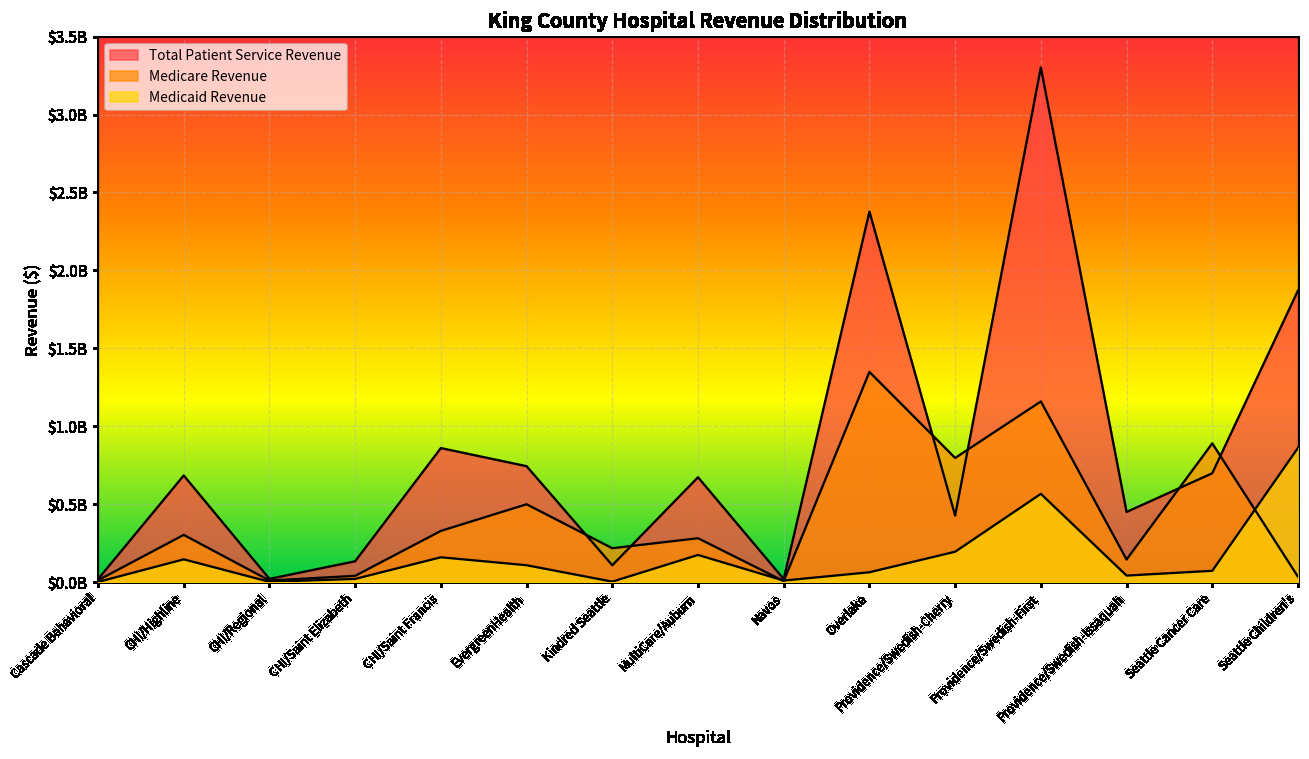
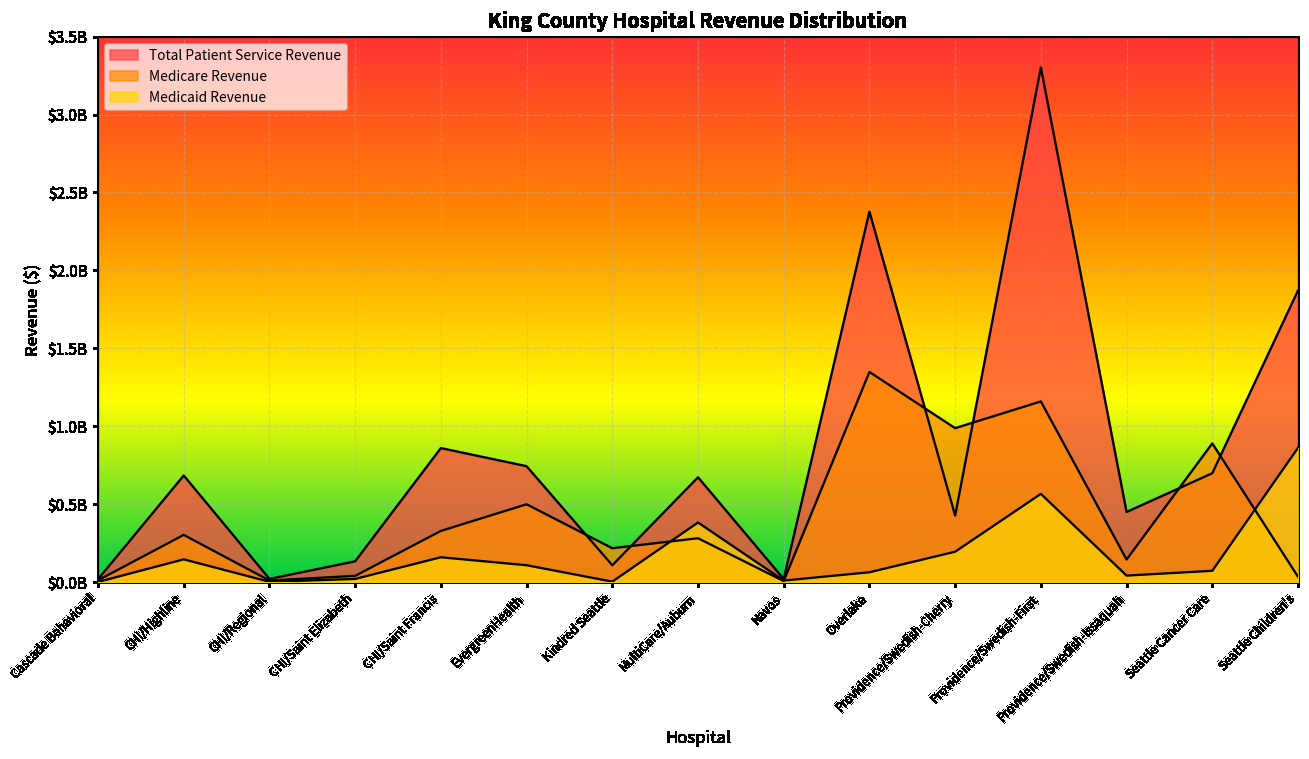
Medicaid Revenue, MultiCare/Auburn: $170000000 -> $380000000
Medicare Revenue, Providence/Swedish-Cherry: $800000000 -> $990000000
